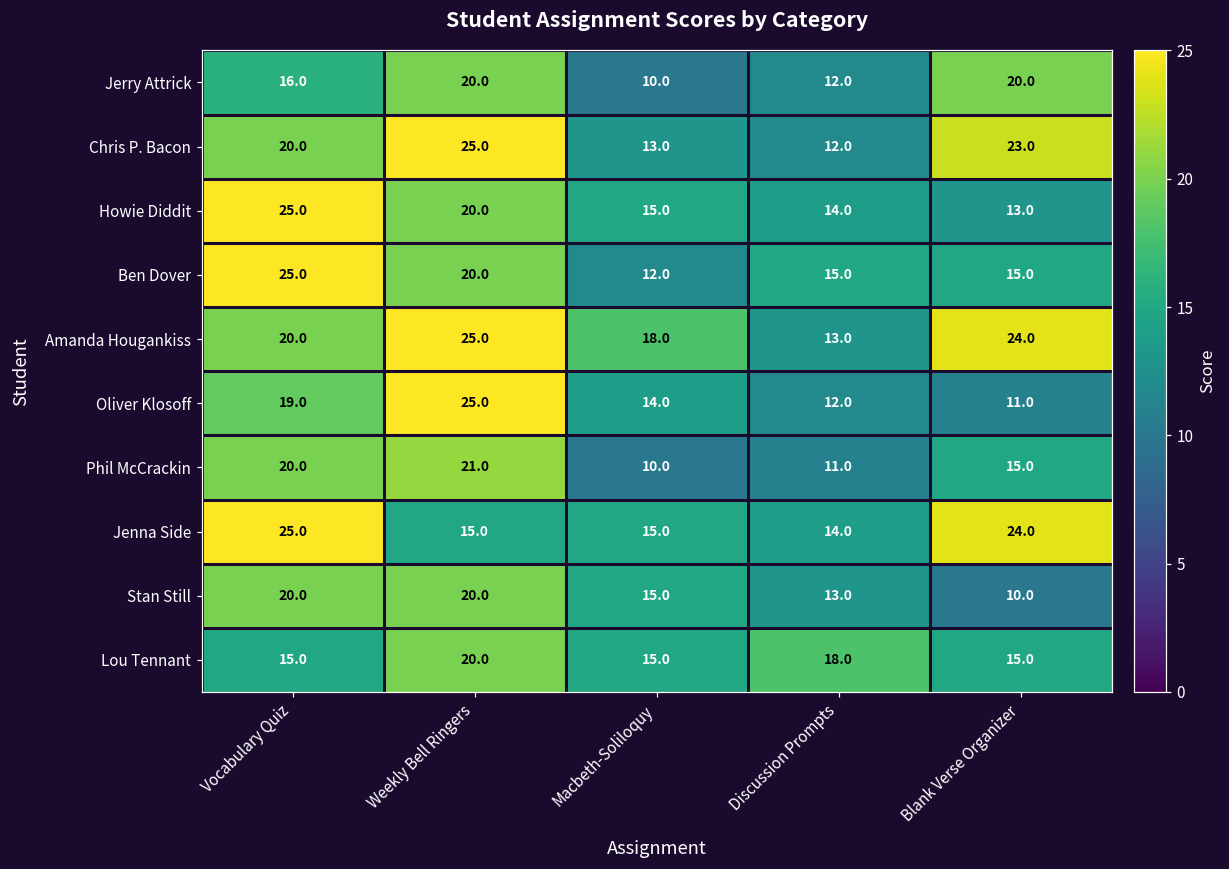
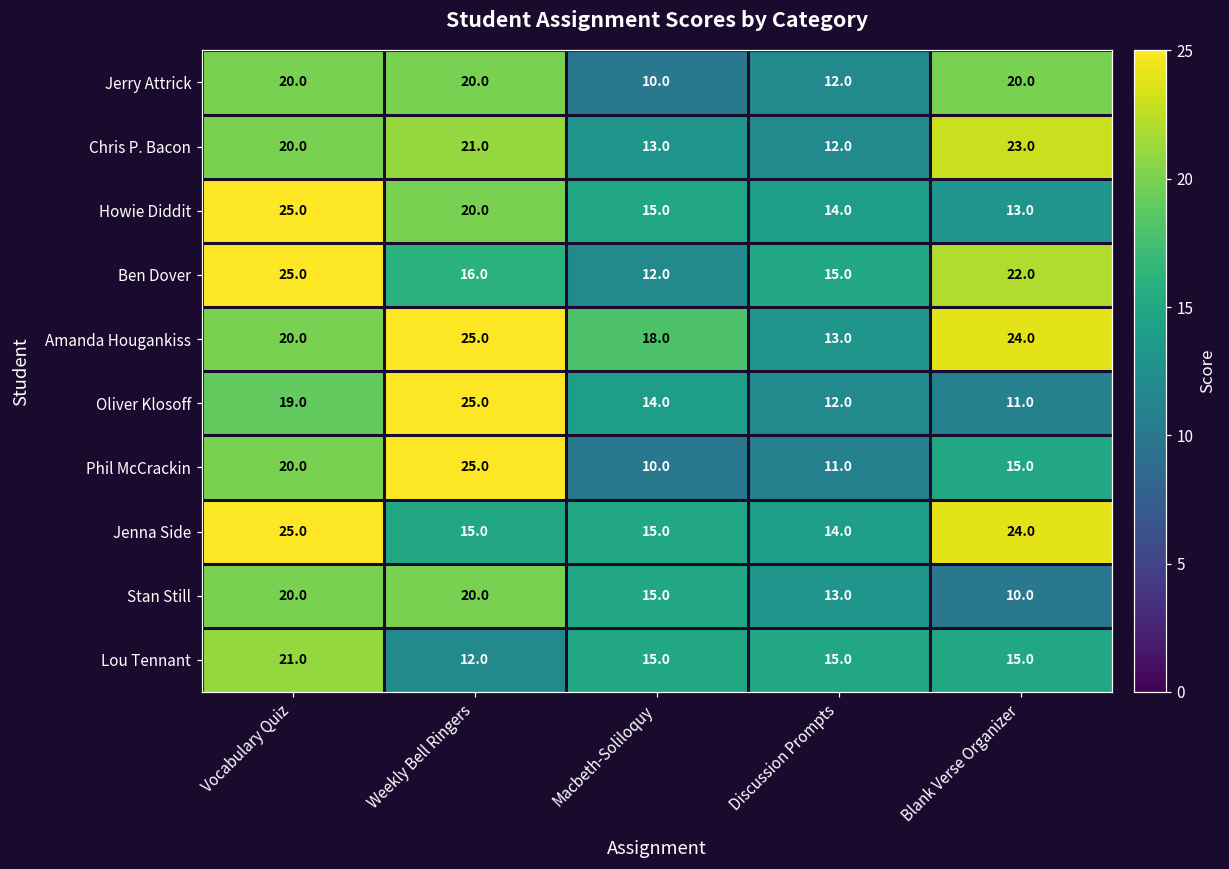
Jerry Attrick, Vocabulary Quiz: 16.0 -> 20.0
Chris P. Bacon, Weekly Bell Ringers: 25.0 -> 21.0
Ben Dover, Weekly Bell Ringers: 20.0 -> 16.0
Ben Dover, Blank Verse Organizer: 15.0 -> 22.0
Phil McCrackin, Weekly Bell Ringers: 21.0 -> 25.0
Lou Tennant, Vocabulary Quiz: 15.0 -> 21.0
Lou Tennant, Weekly Bell Ringers: 20.0 -> 12.0
Lou Tennant, Discussion Prompts: 18.0 -> 15.0
